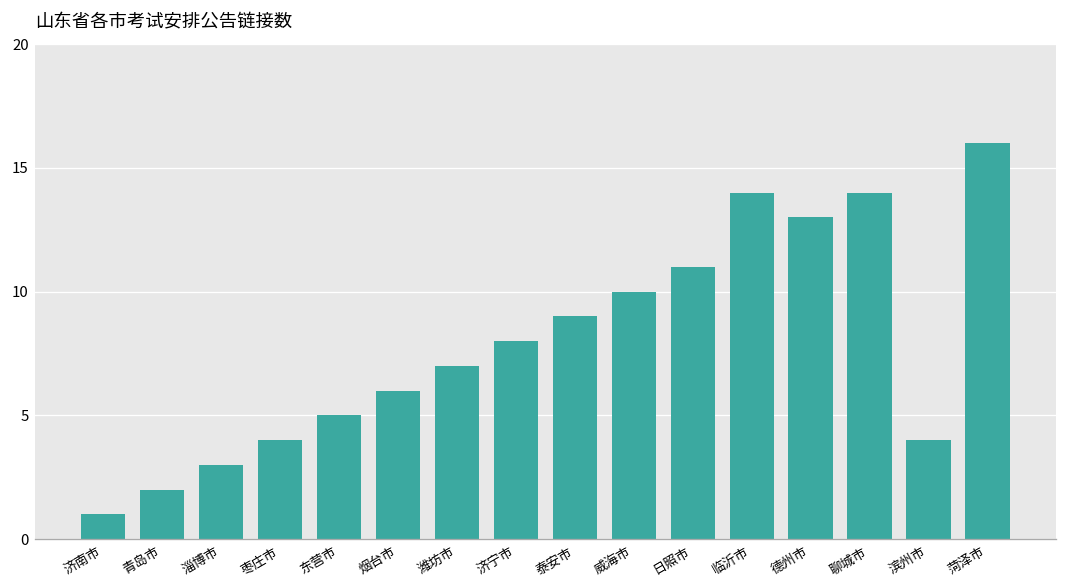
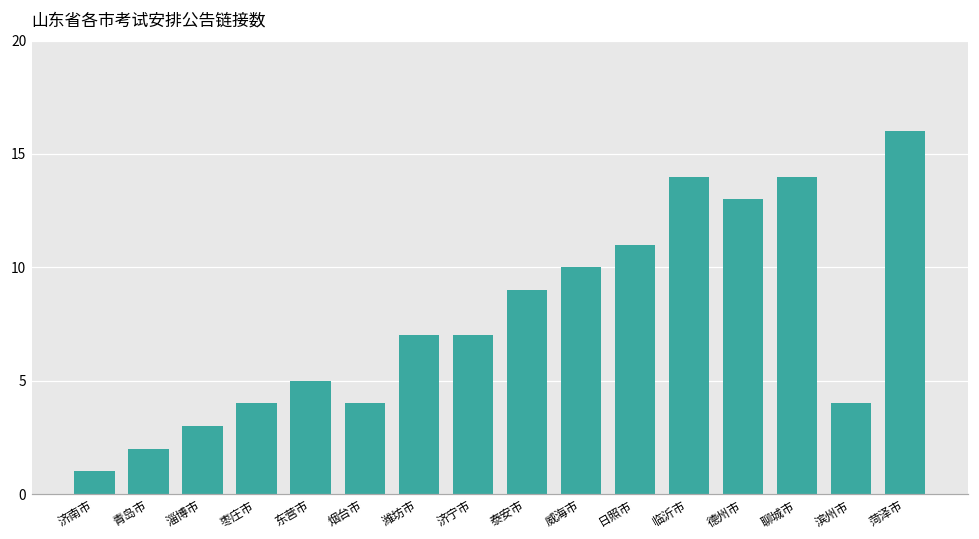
烟台市: 6 -> 4
济宁市: 8 -> 7
